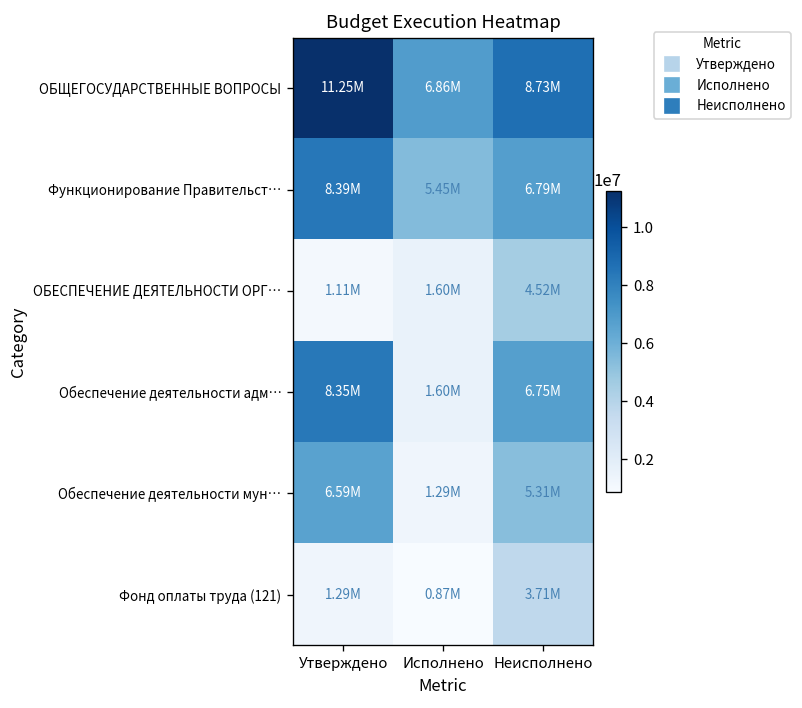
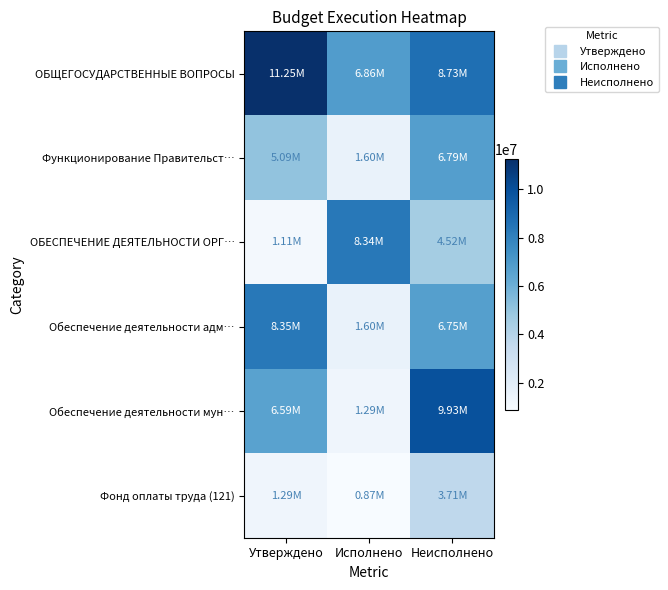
Функционирование Правительст…, Утверждено: 8.39M -> 5.09M
Функционирование Правительст…, Исполнено: 5.45M -> 1.60M
ОБЕСПЕЧЕНИЕ ДЕЯТЕЛЬНОСТИ ОРГ…, Исполнено: 1.60M -> 8.34M
Обеспечение деятельности мун…, Неисполнено: 5.31M -> 9.93M
